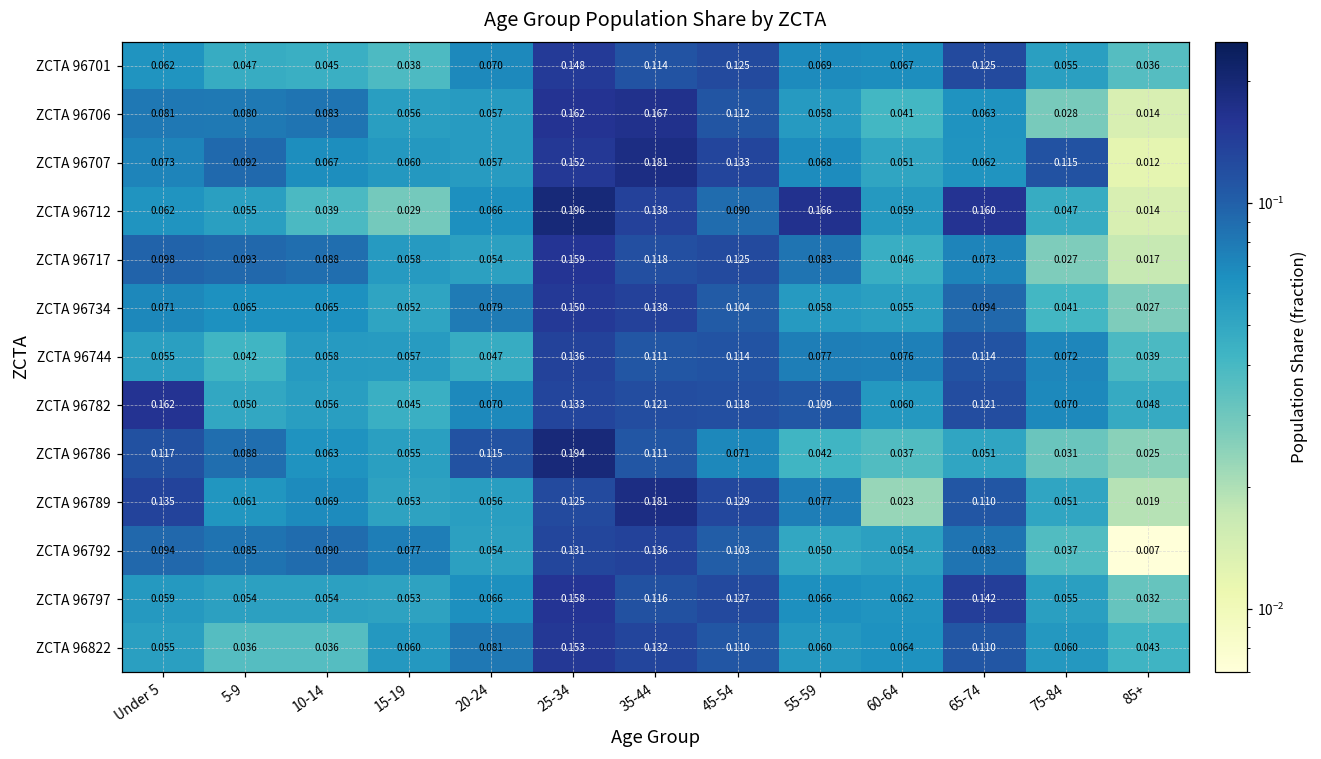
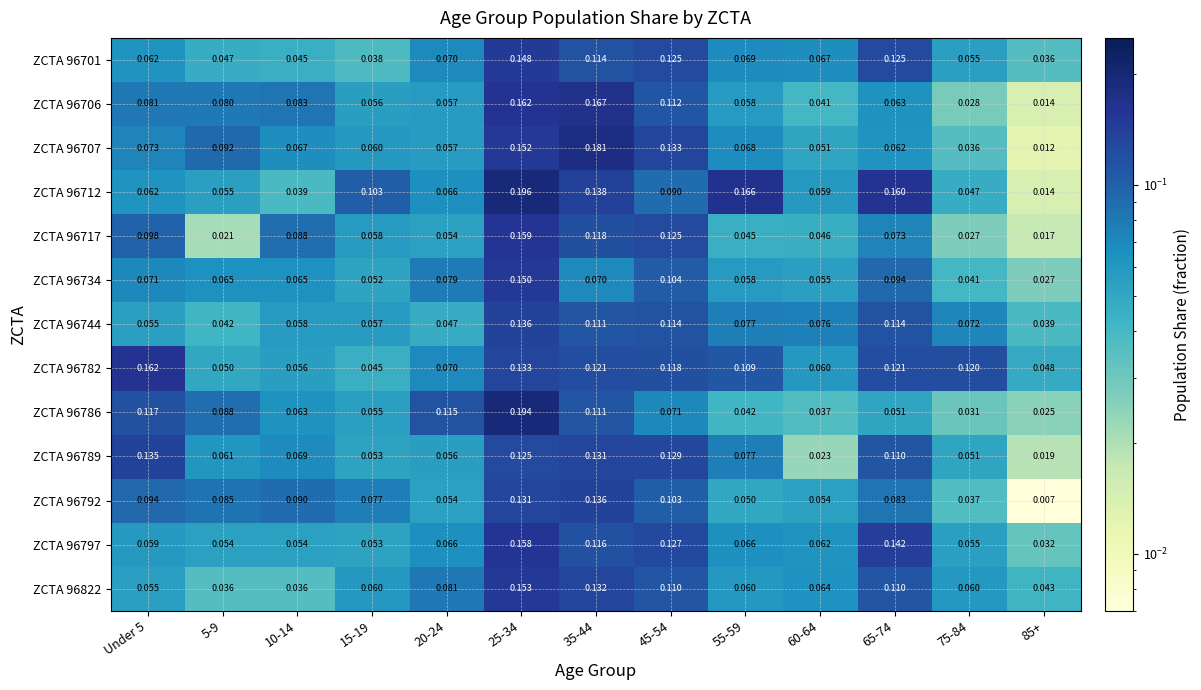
ZCTA 96707, 75-84: 0.115 -> 0.036
ZCTA 96712, 15-19: 0.029 -> 0.103
ZCTA 96717, 5-9: 0.093 -> 0.021
ZCTA 96717, 55-59: 0.083 -> 0.045
ZCTA 96734, 35-44: 0.138 -> 0.070
ZCTA 96782, 75-84: 0.070 -> 0.120
ZCTA 96789, 35-44: 0.181 -> 0.131
